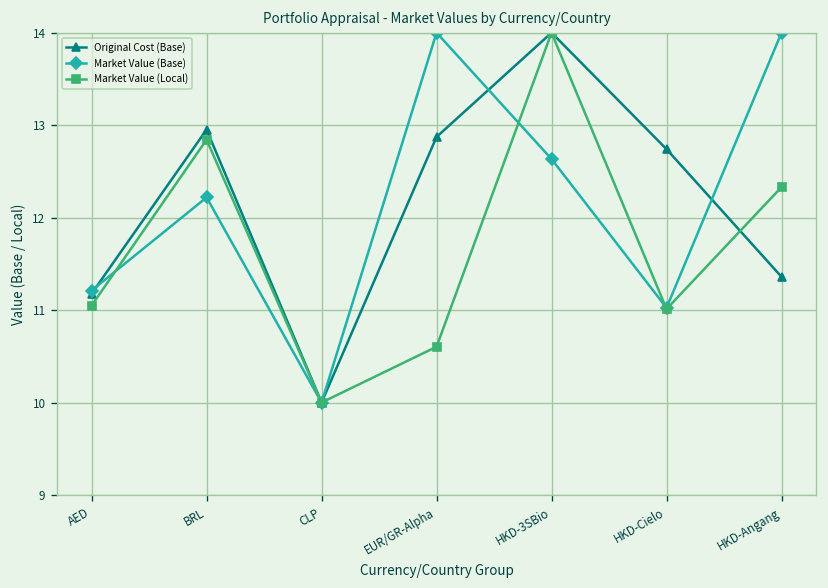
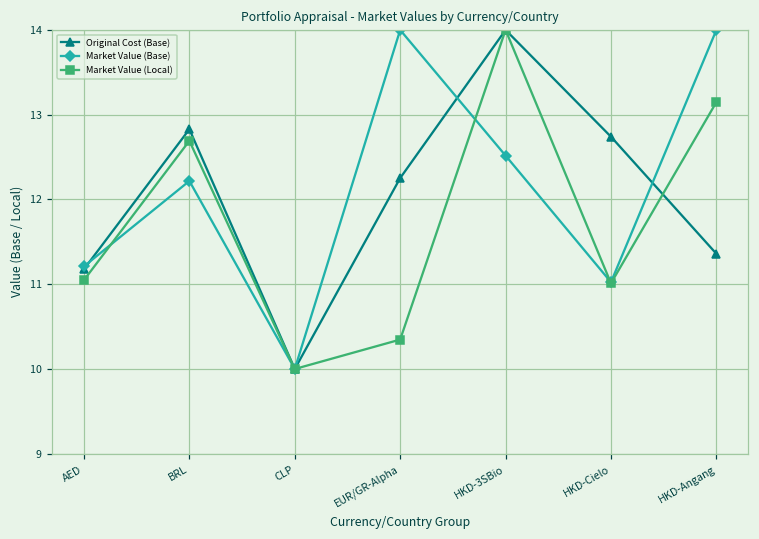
Original Cost (Base), BRL: 13.0 -> 12.8
Market Value (Local), BRL: 12.8 -> 12.7
Original Cost (Base), EUR/GR-Alpha: 12.9 -> 12.3
Market Value (Local), EUR/GR-Alpha: 10.6 -> 10.3
Market Value (Base), HKD-3SBio: 12.6 -> 12.5
Market Value (Local), HKD-Angang: 12.3 -> 13.1
